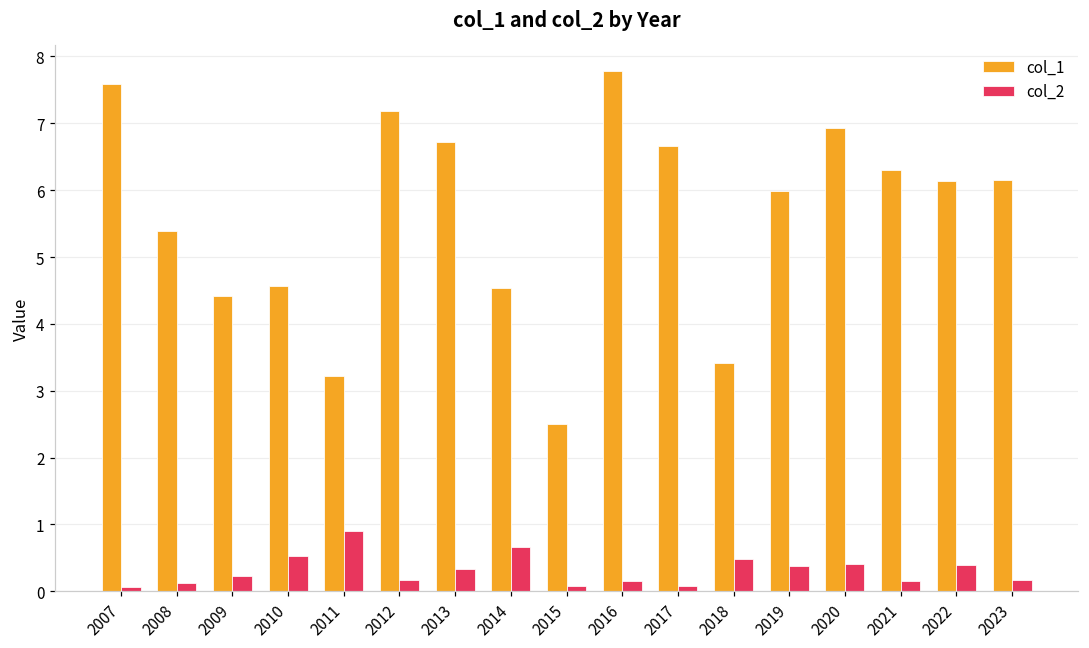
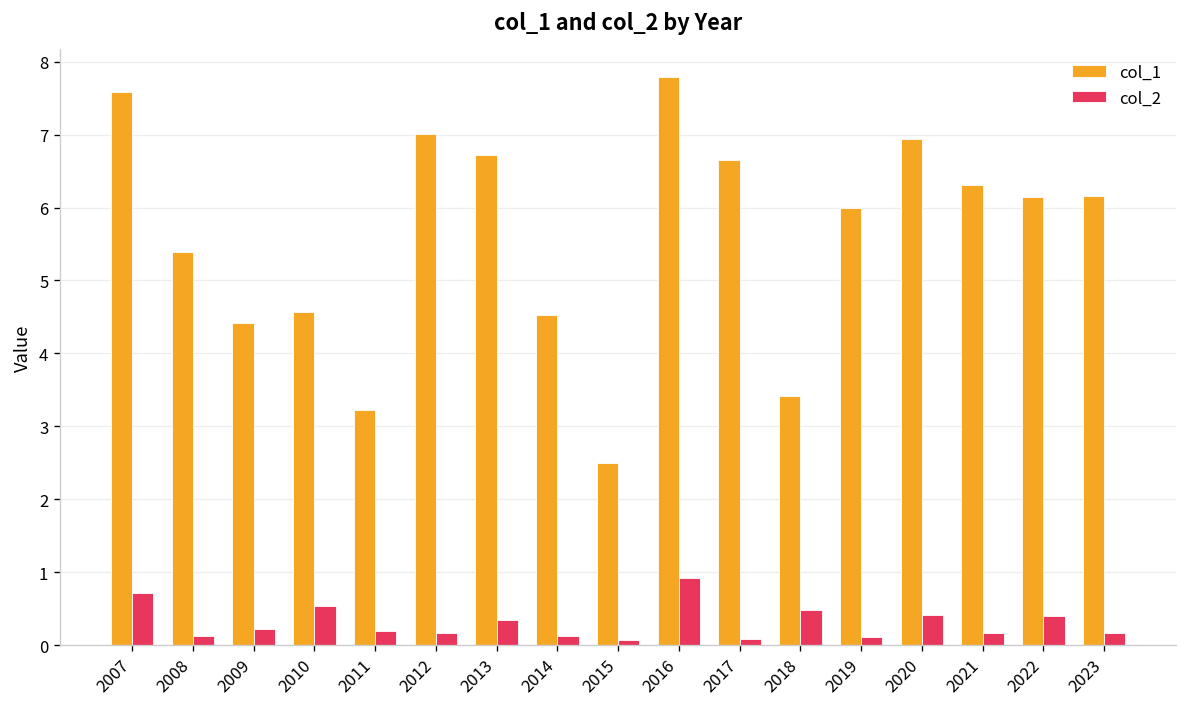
col_2, 2007: 0.1 -> 0.7
col_2, 2011: 0.9 -> 0.2
col_1, 2012: 7.2 -> 7.0
col_2, 2014: 0.7 -> 0.1
col_2, 2016: 0.2 -> 0.9
col_2, 2019: 0.4 -> 0.1
